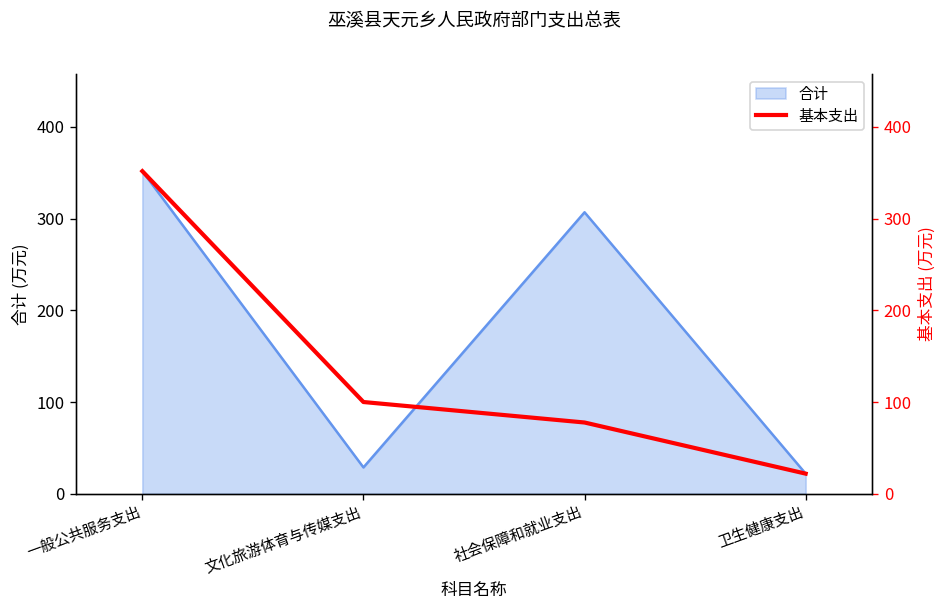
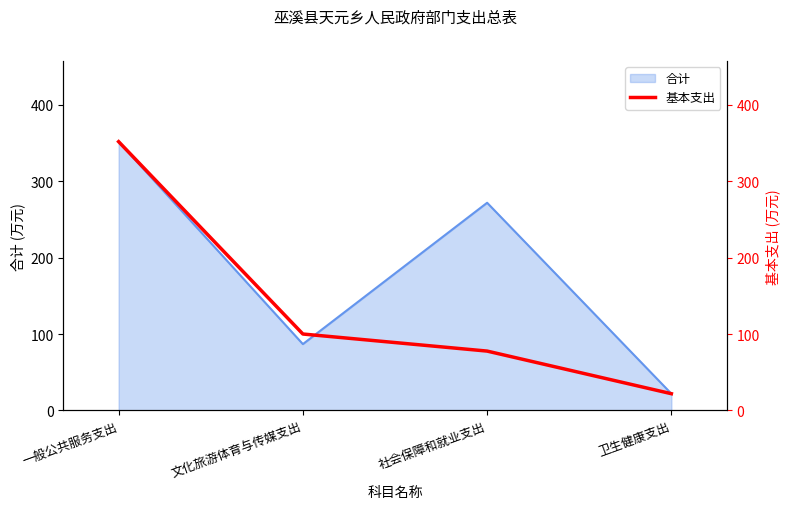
合计, 文化旅游体育与传媒支出: 30 -> 90
合计, 社会保障和就业支出: 310 -> 270
